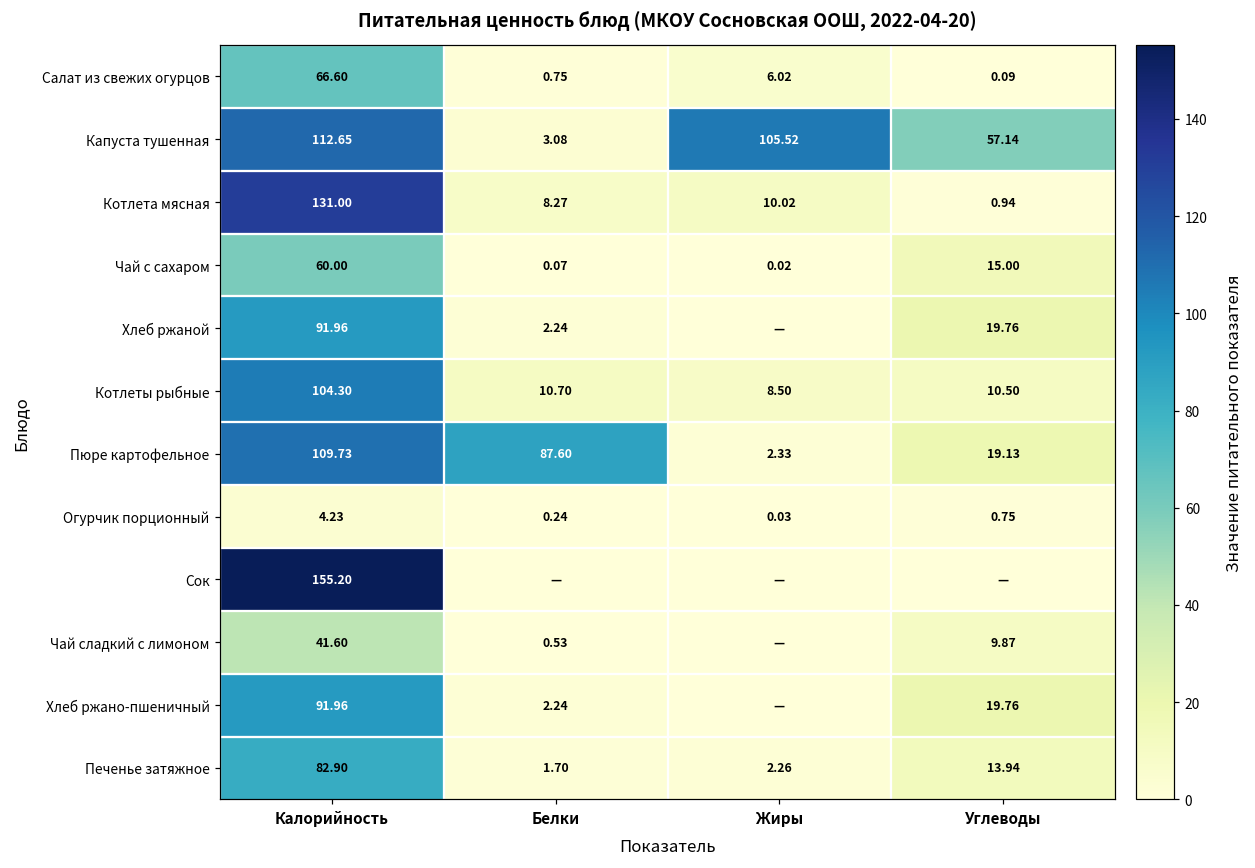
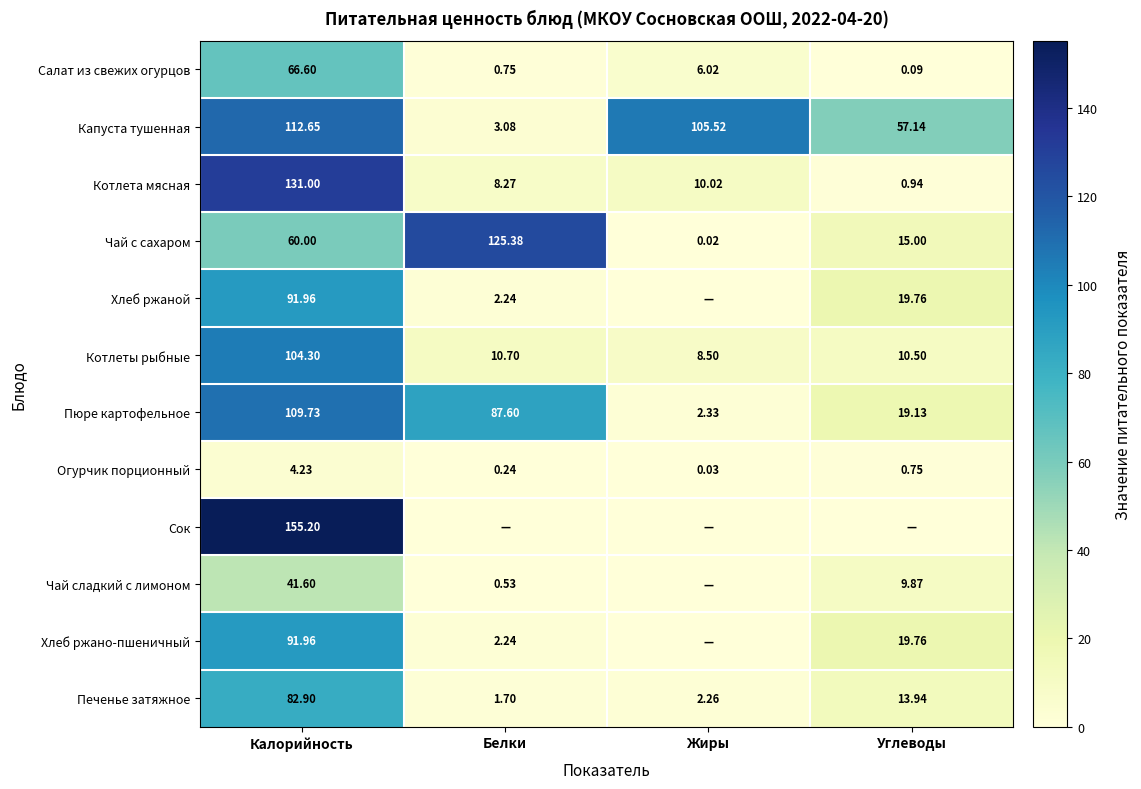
Чай с сахаром, Белки: 0.07 -> 125.38
